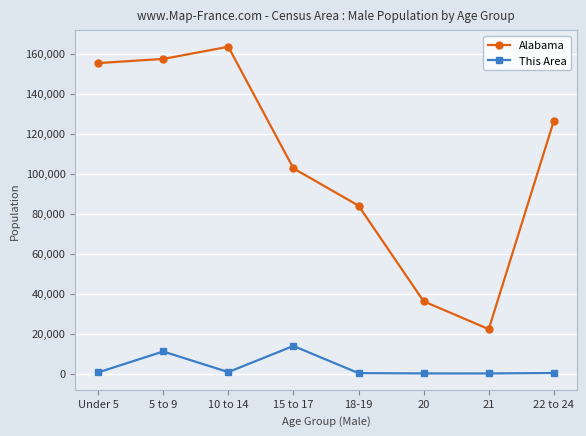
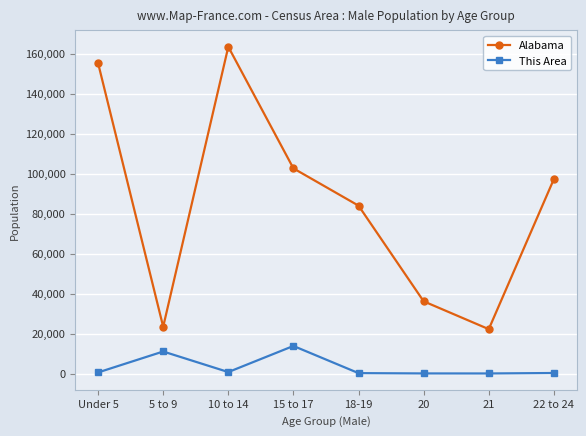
Alabama, 5 to 9: 157,000 -> 23,000
Alabama, 22 to 24: 126,000 -> 97,000
